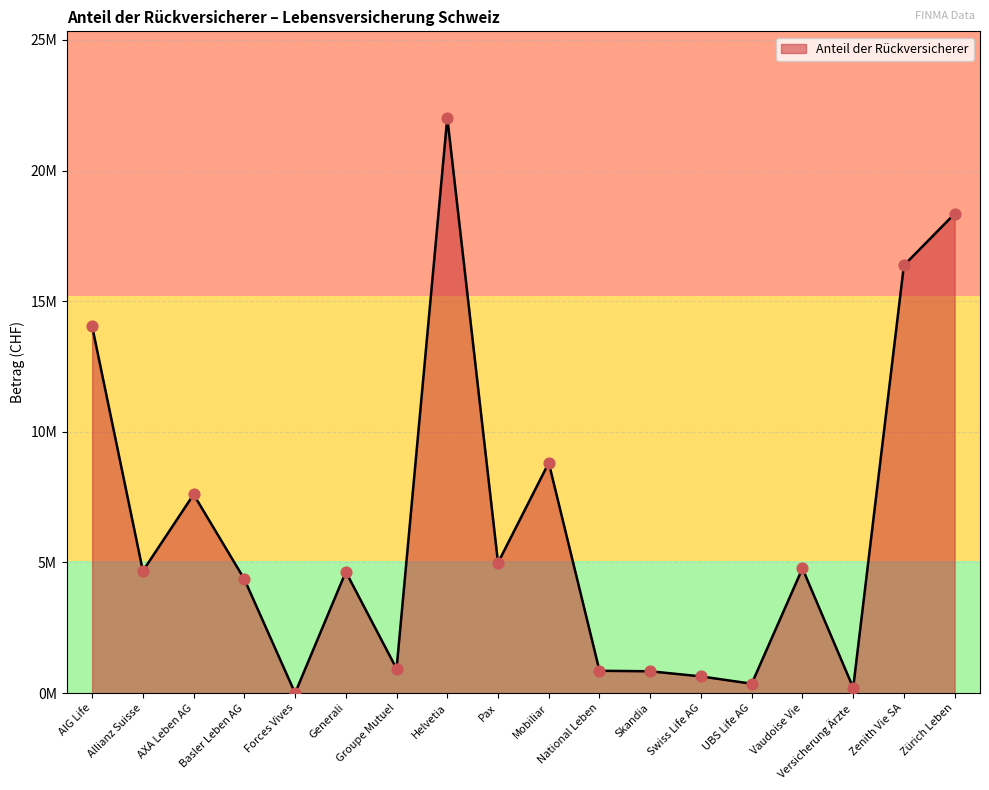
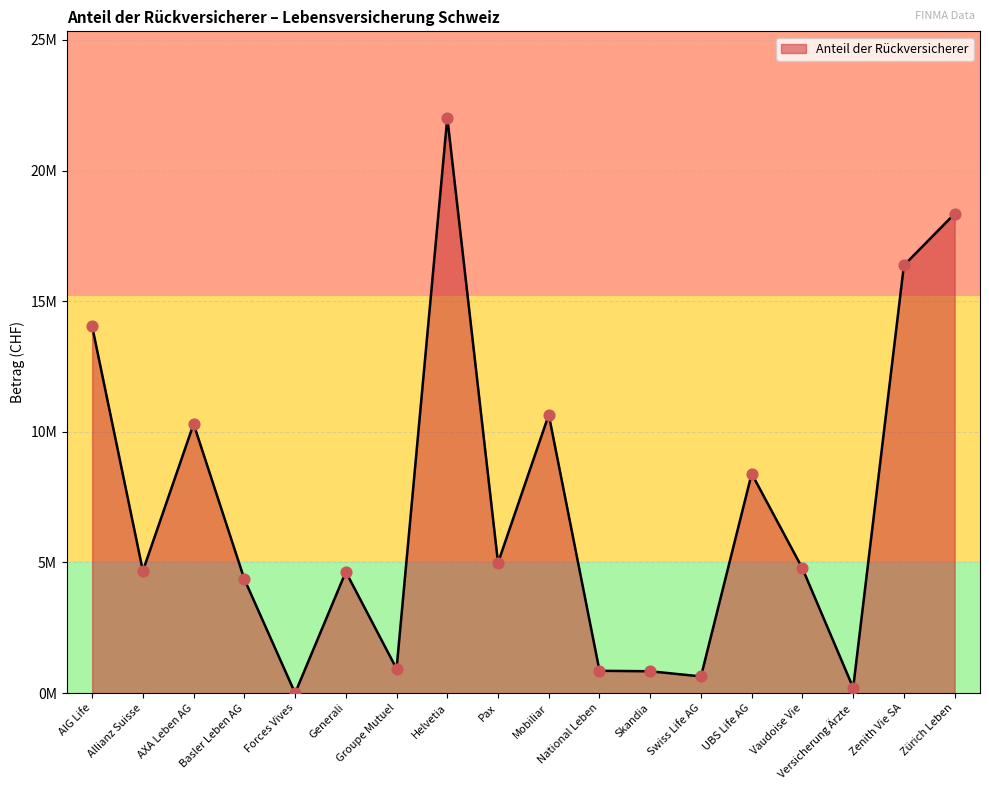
AXA Leben AG: 7600000 -> 10300000
Mobiliar: 8800000 -> 10700000
UBS Life AG: 400000 -> 8400000
